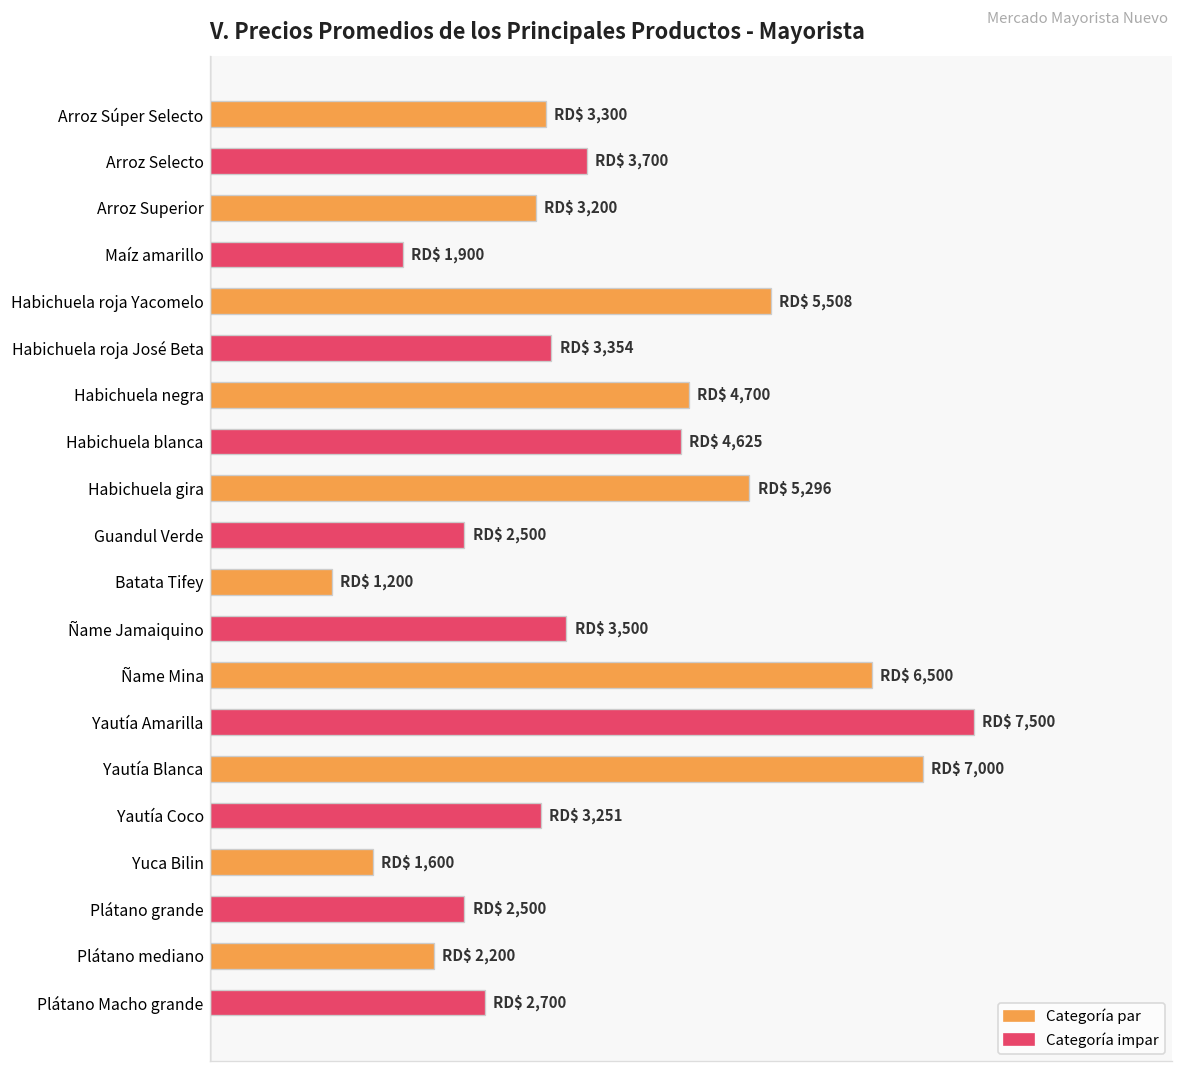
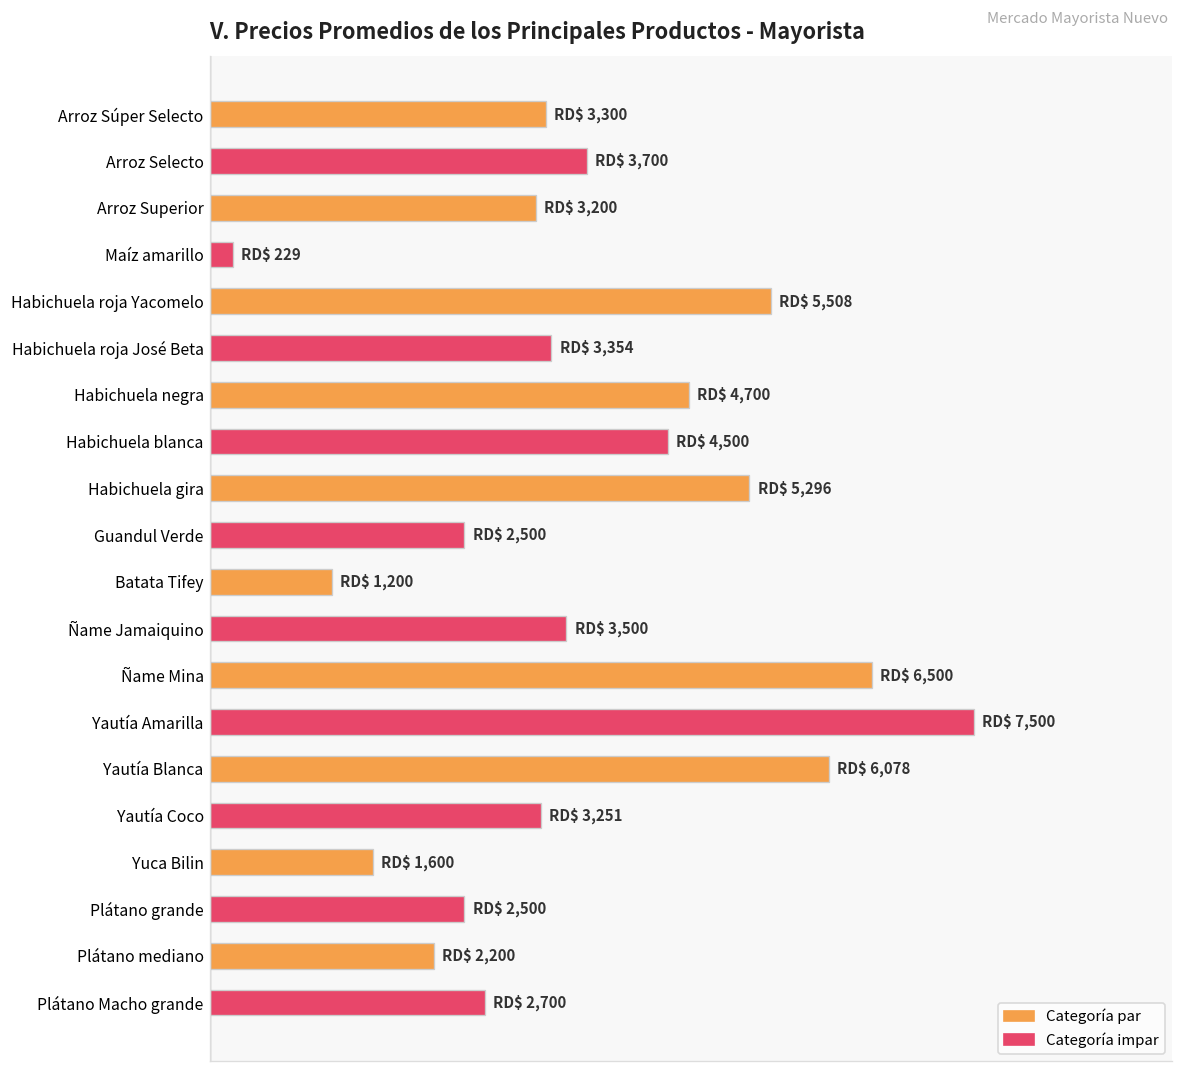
Maíz amarillo: 1,900 -> 229
Habichuela blanca: 4,625 -> 4,500
Yautía Blanca: 7,000 -> 6,078
